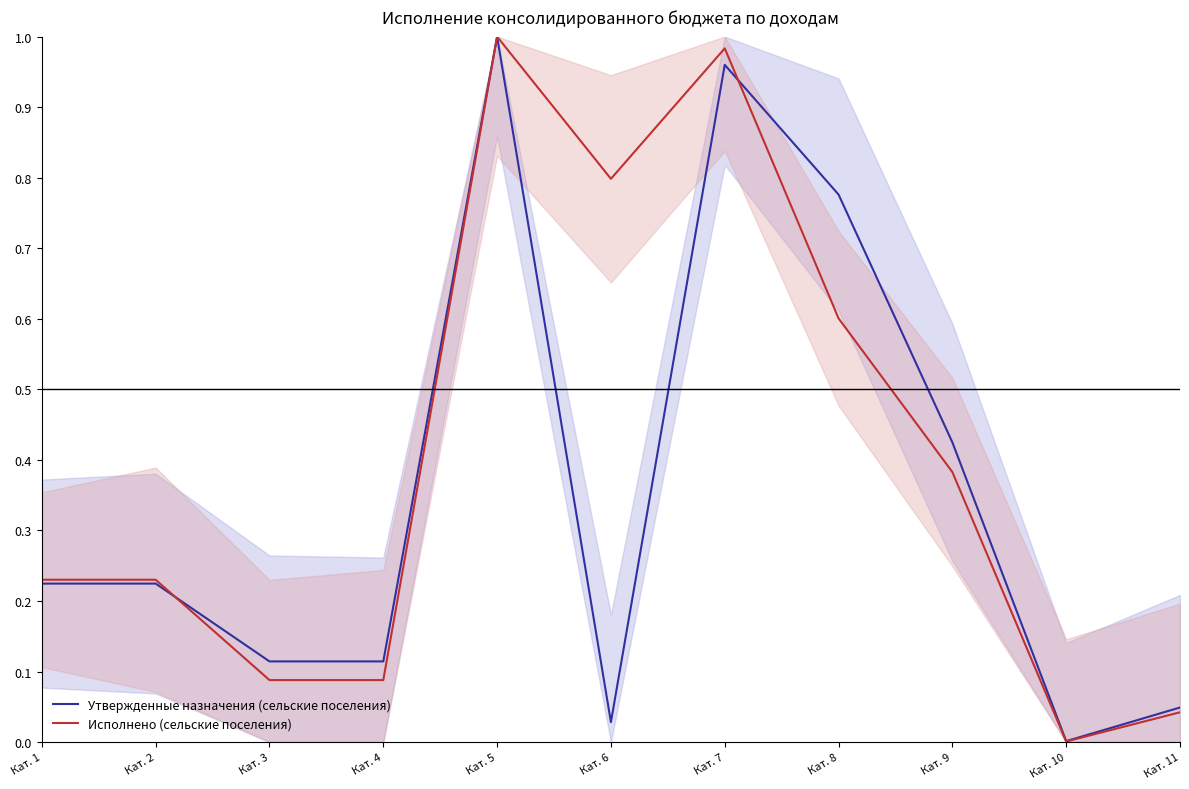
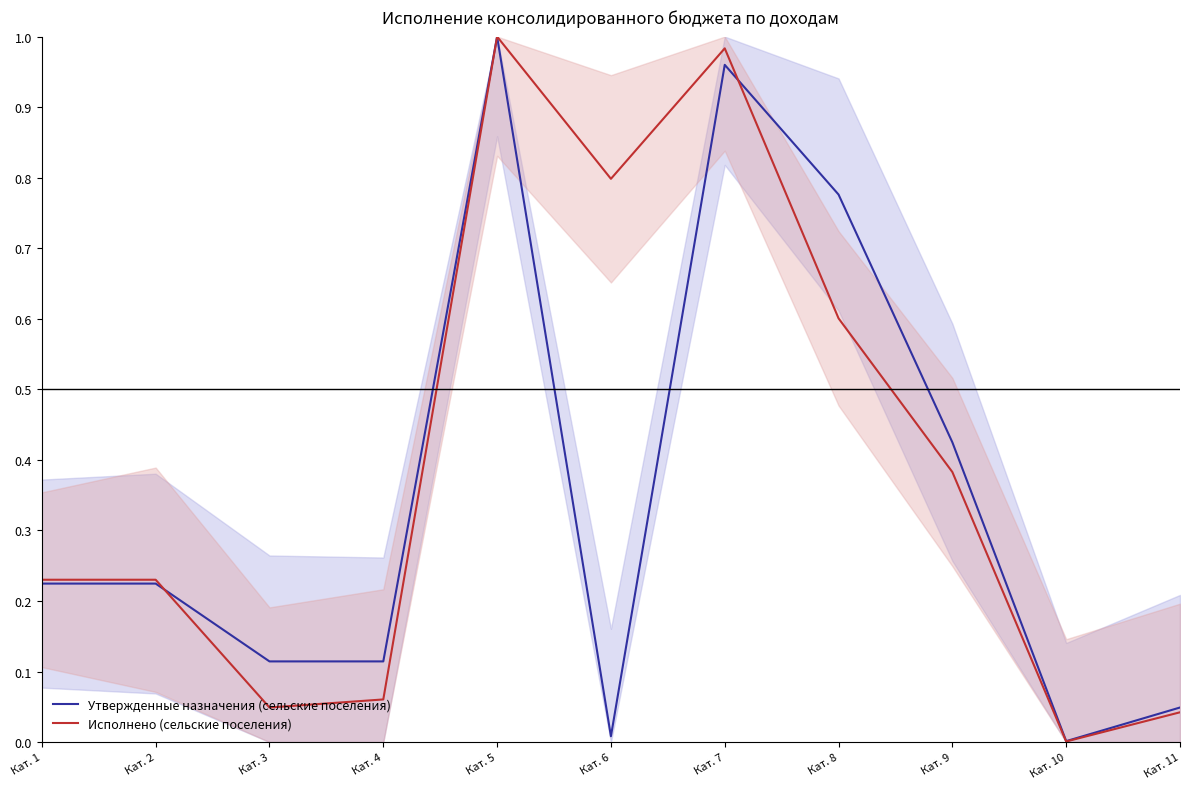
Исполнено (сельские поселения), Кат. 3: 0.09 -> 0.05
Исполнено (сельские поселения), Кат. 4: 0.09 -> 0.06
Утвержденные назначения (сельские поселения), Кат. 6: 0.03 -> 0.01
